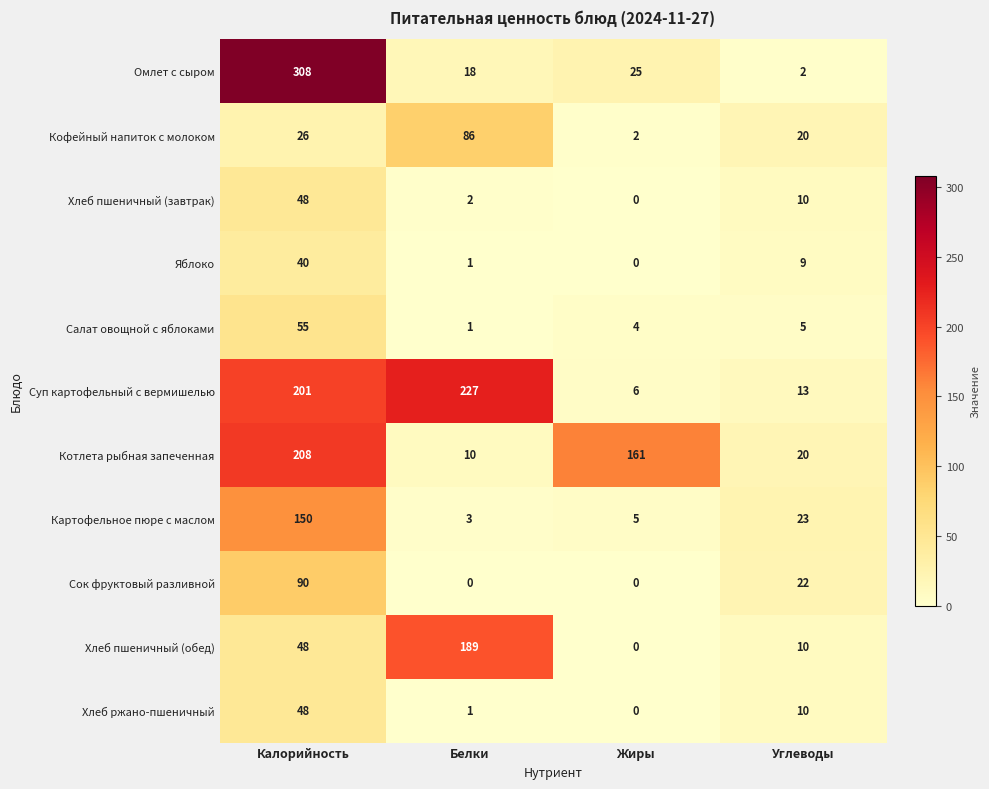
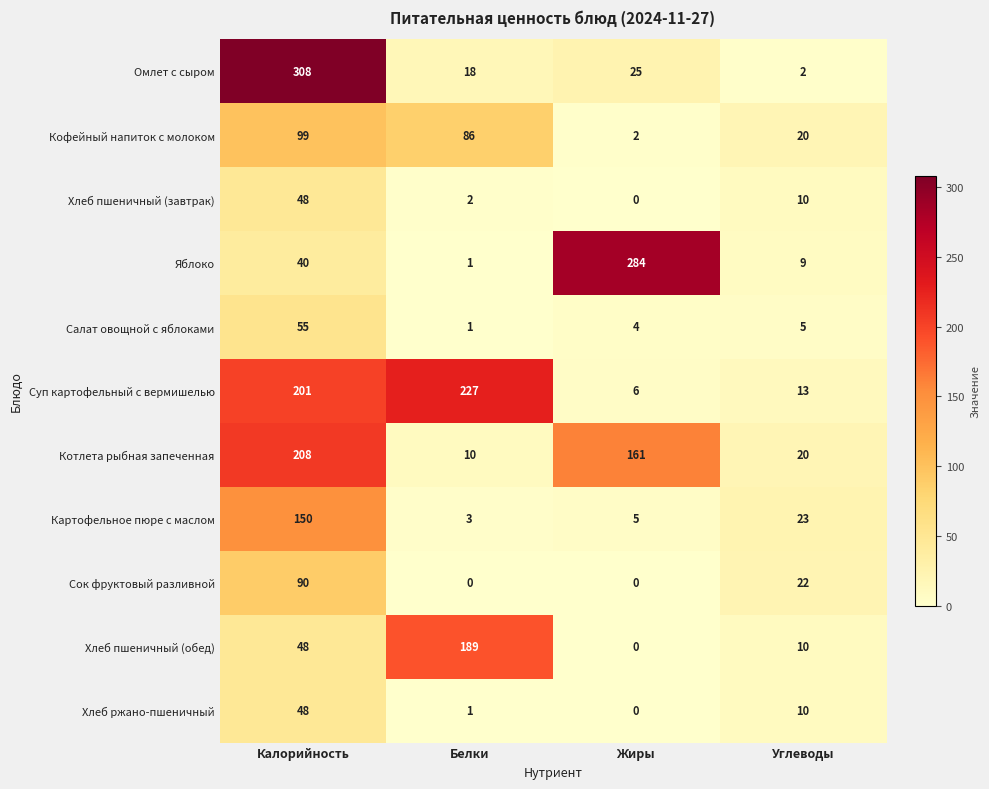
Кофейный напиток с молоком, Калорийность: 26 -> 99
Яблоко, Жиры: 0 -> 284
